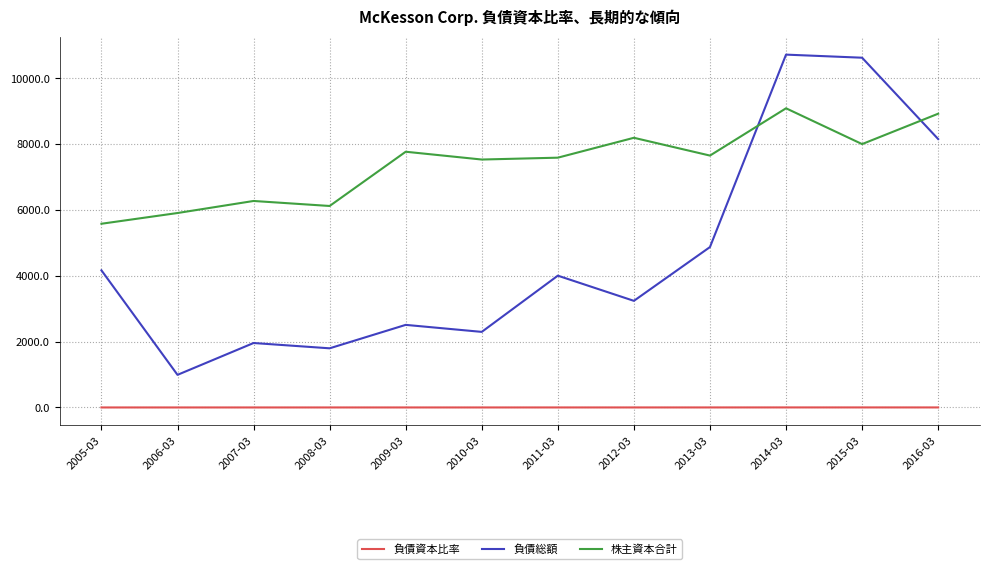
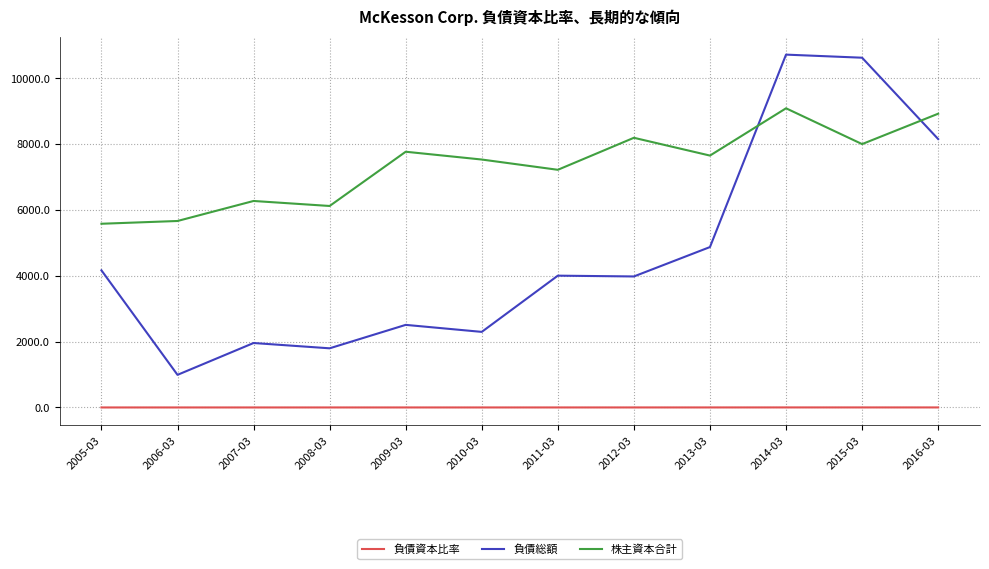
株主資本合計, 2006-03: 5900 -> 5700
株主資本合計, 2011-03: 7600 -> 7200
負債総額, 2012-03: 3200 -> 4000
